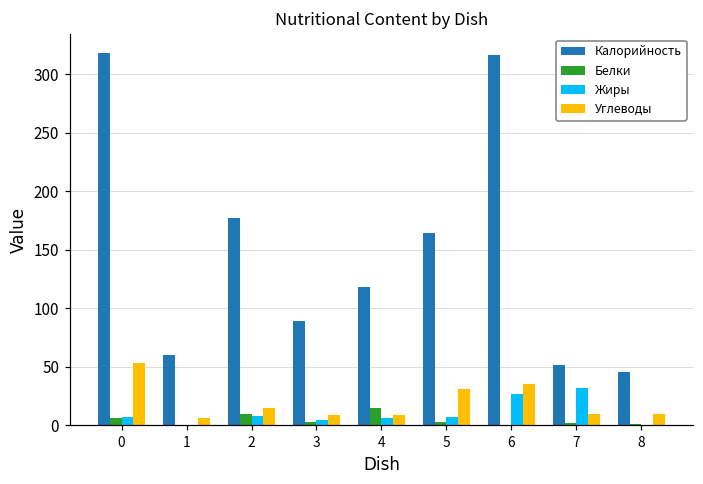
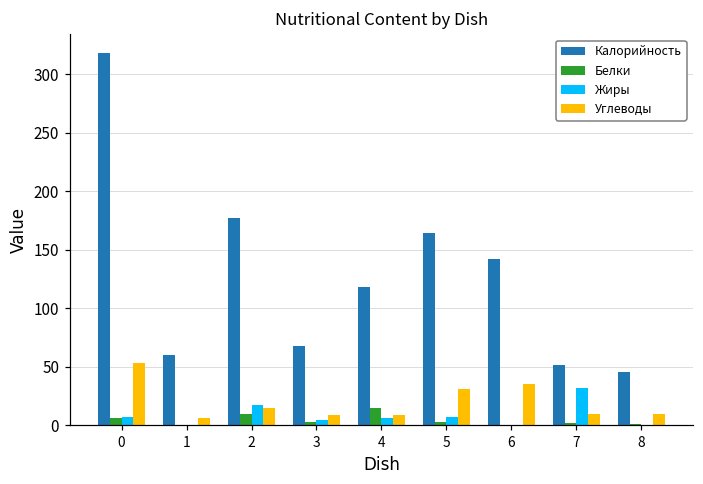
Жиры, 2: 8 -> 17
Калорийность, 3: 89 -> 68
Калорийность, 6: 316 -> 142
Жиры, 6: 27 -> 0
